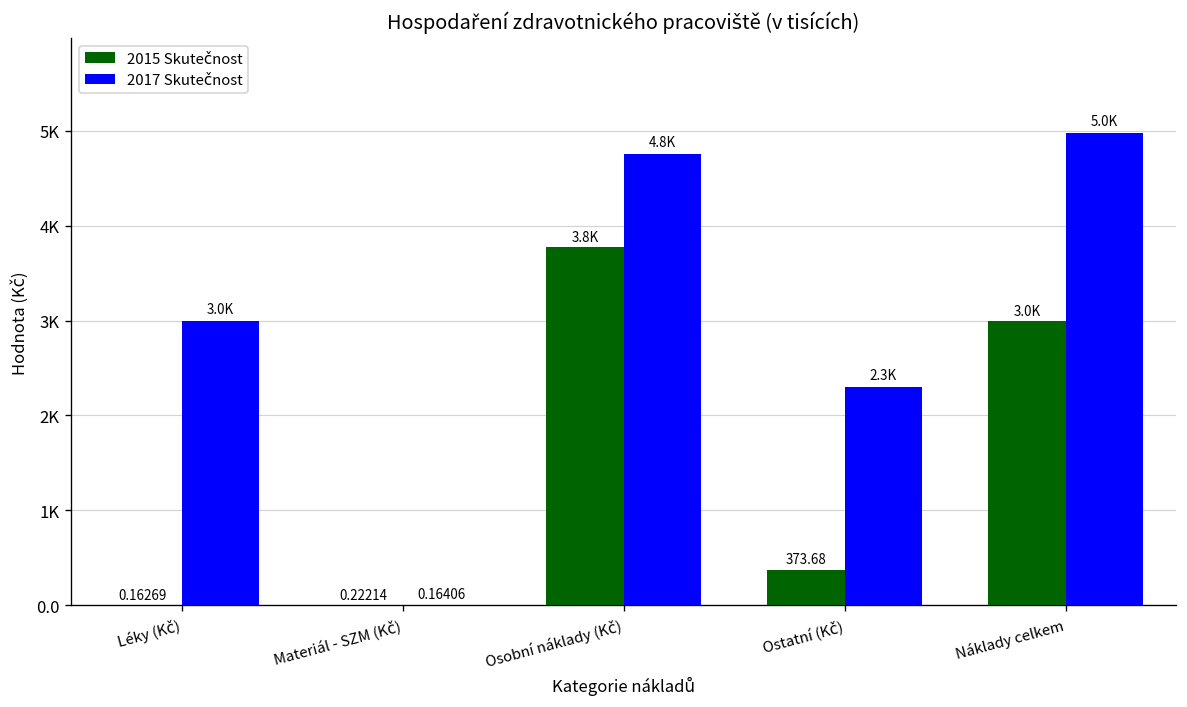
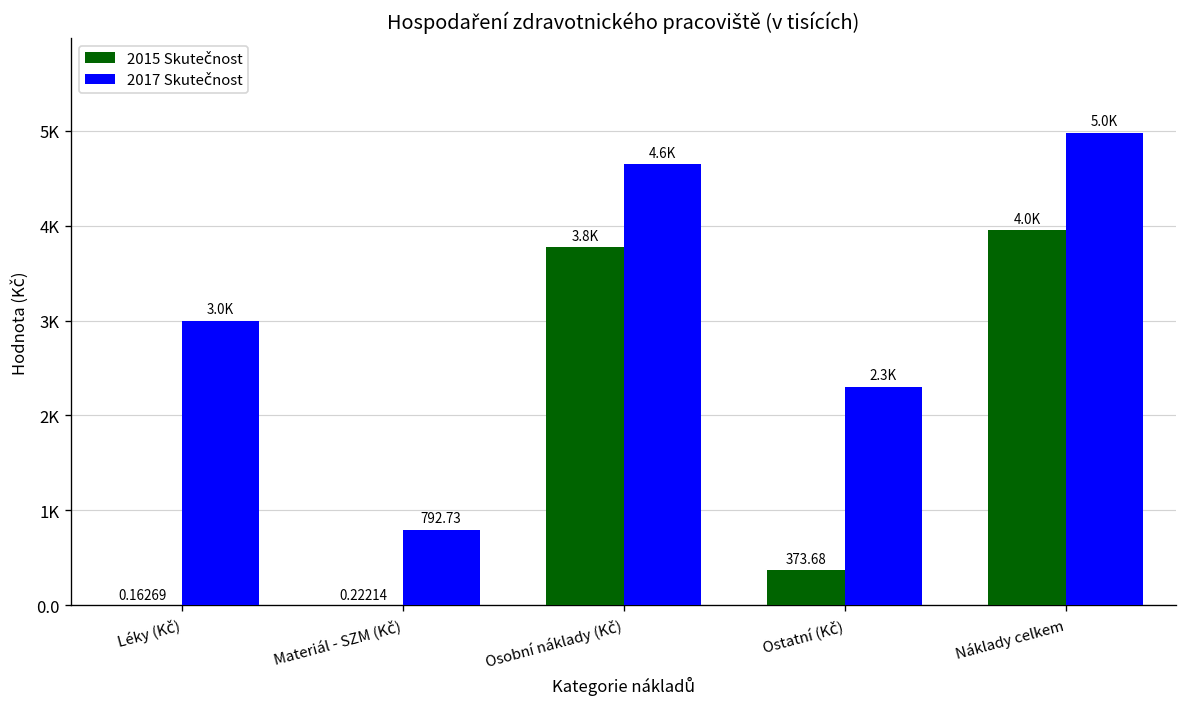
2017 Skutečnost, Materiál - SZM (Kč): 0.16406 -> 792.73
2017 Skutečnost, Osobní náklady (Kč): 4.8K -> 4.6K
2015 Skutečnost, Náklady celkem: 3.0K -> 4.0K
